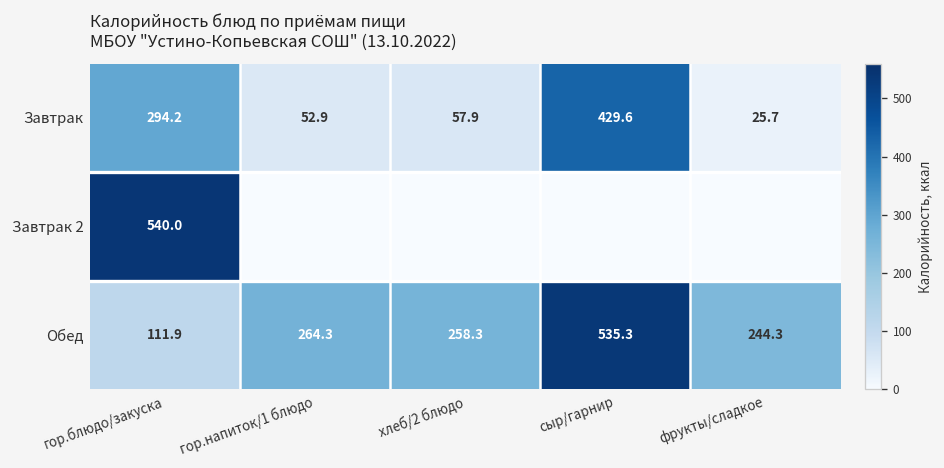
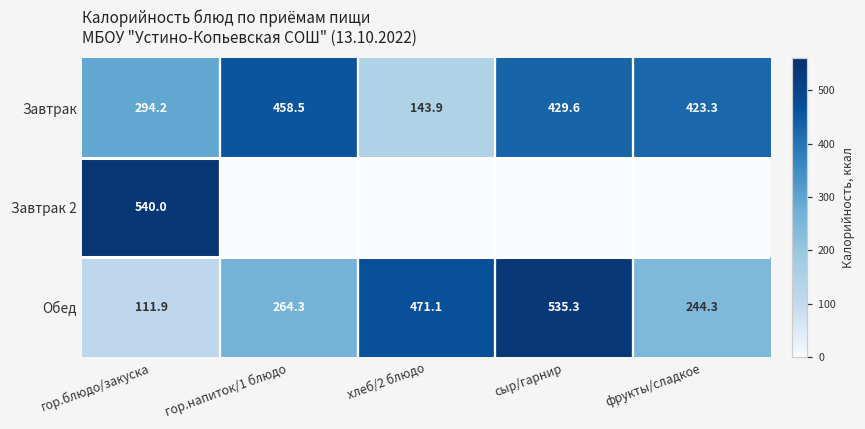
Завтрак, гор.напиток/1 блюдо: 52.9 -> 458.5
Завтрак, хлеб/2 блюдо: 57.9 -> 143.9
Завтрак, фрукты/сладкое: 25.7 -> 423.3
Обед, хлеб/2 блюдо: 258.3 -> 471.1
